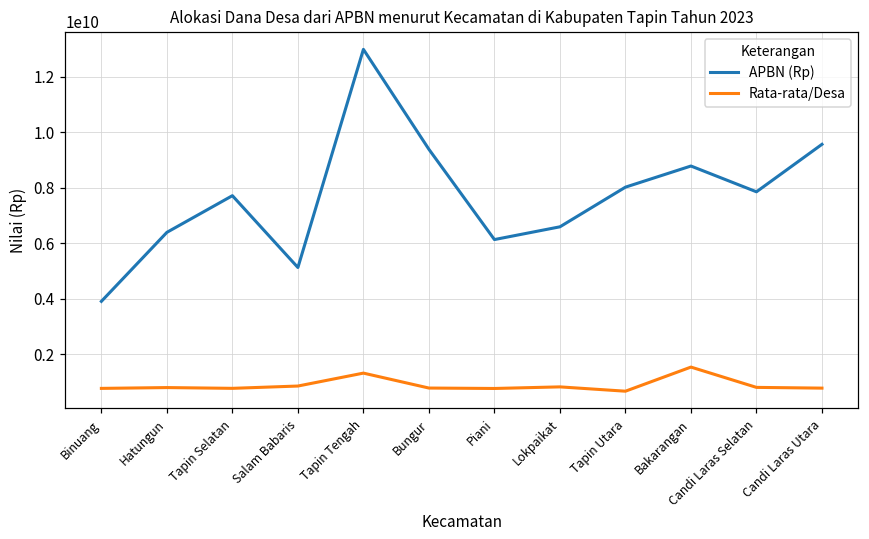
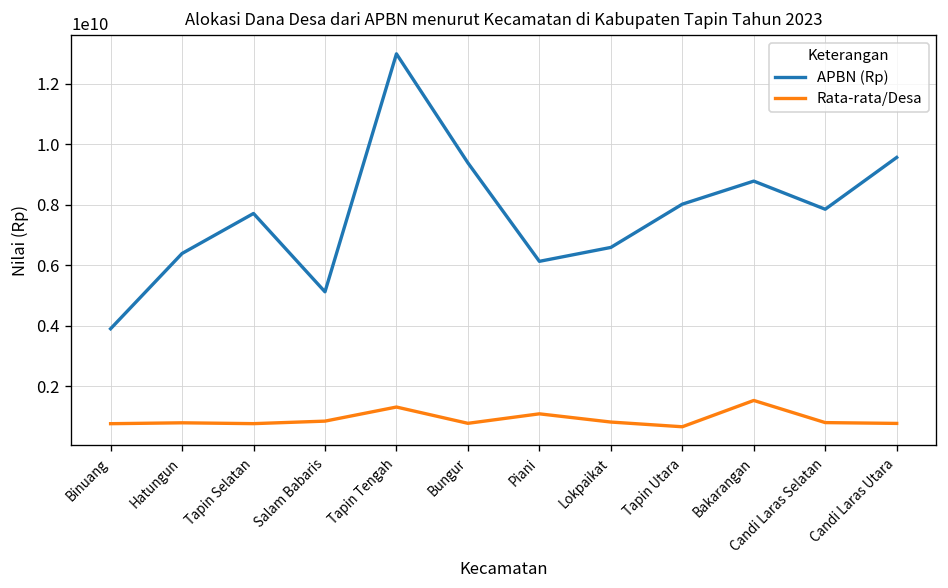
Rata-rata/Desa, Piani: 800000000 -> 1100000000
